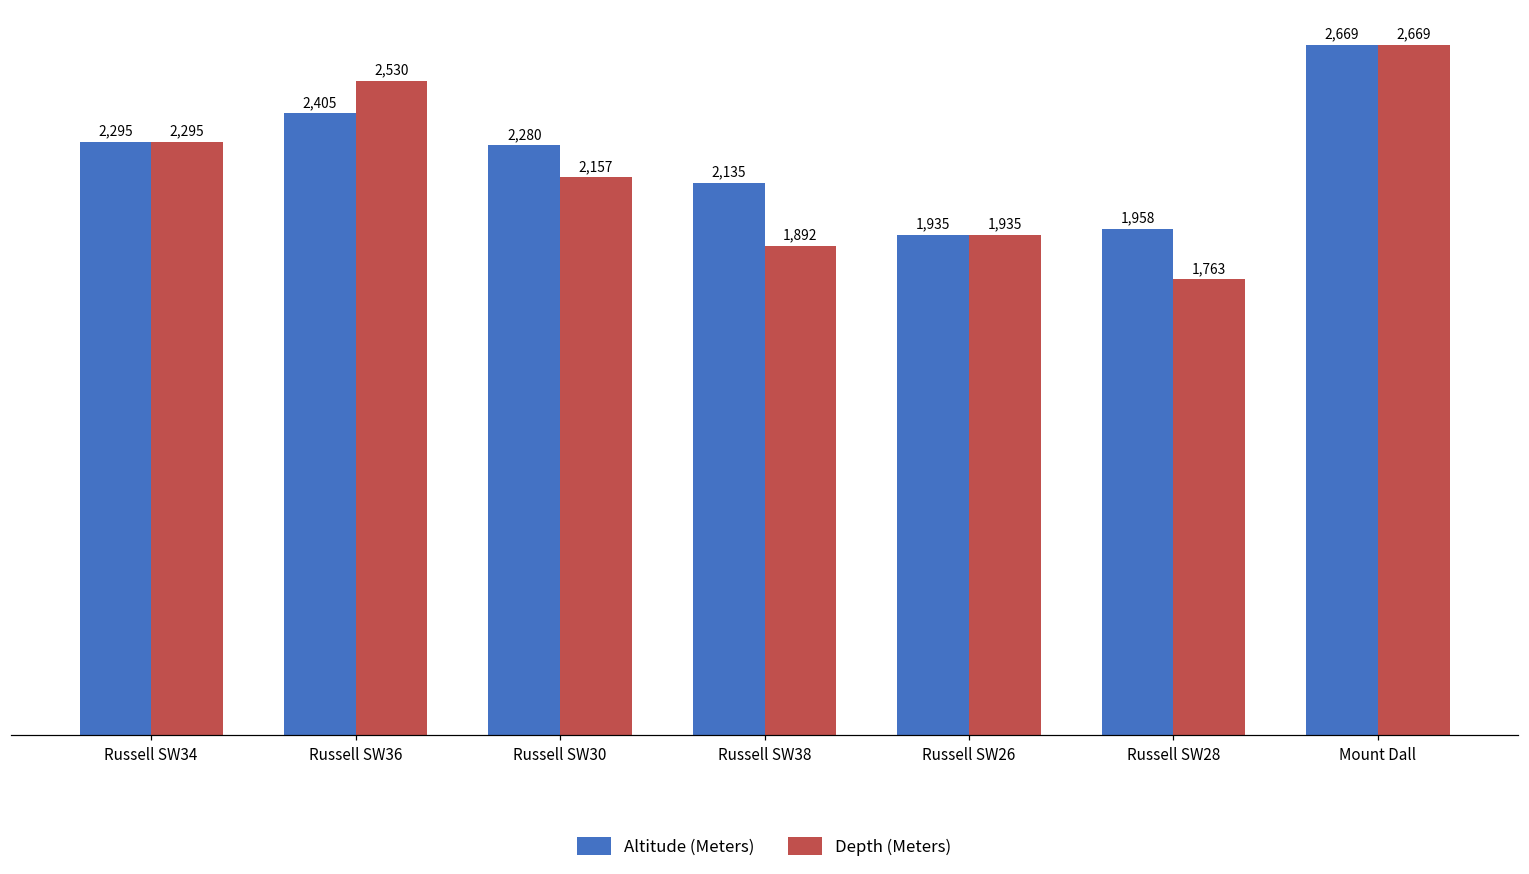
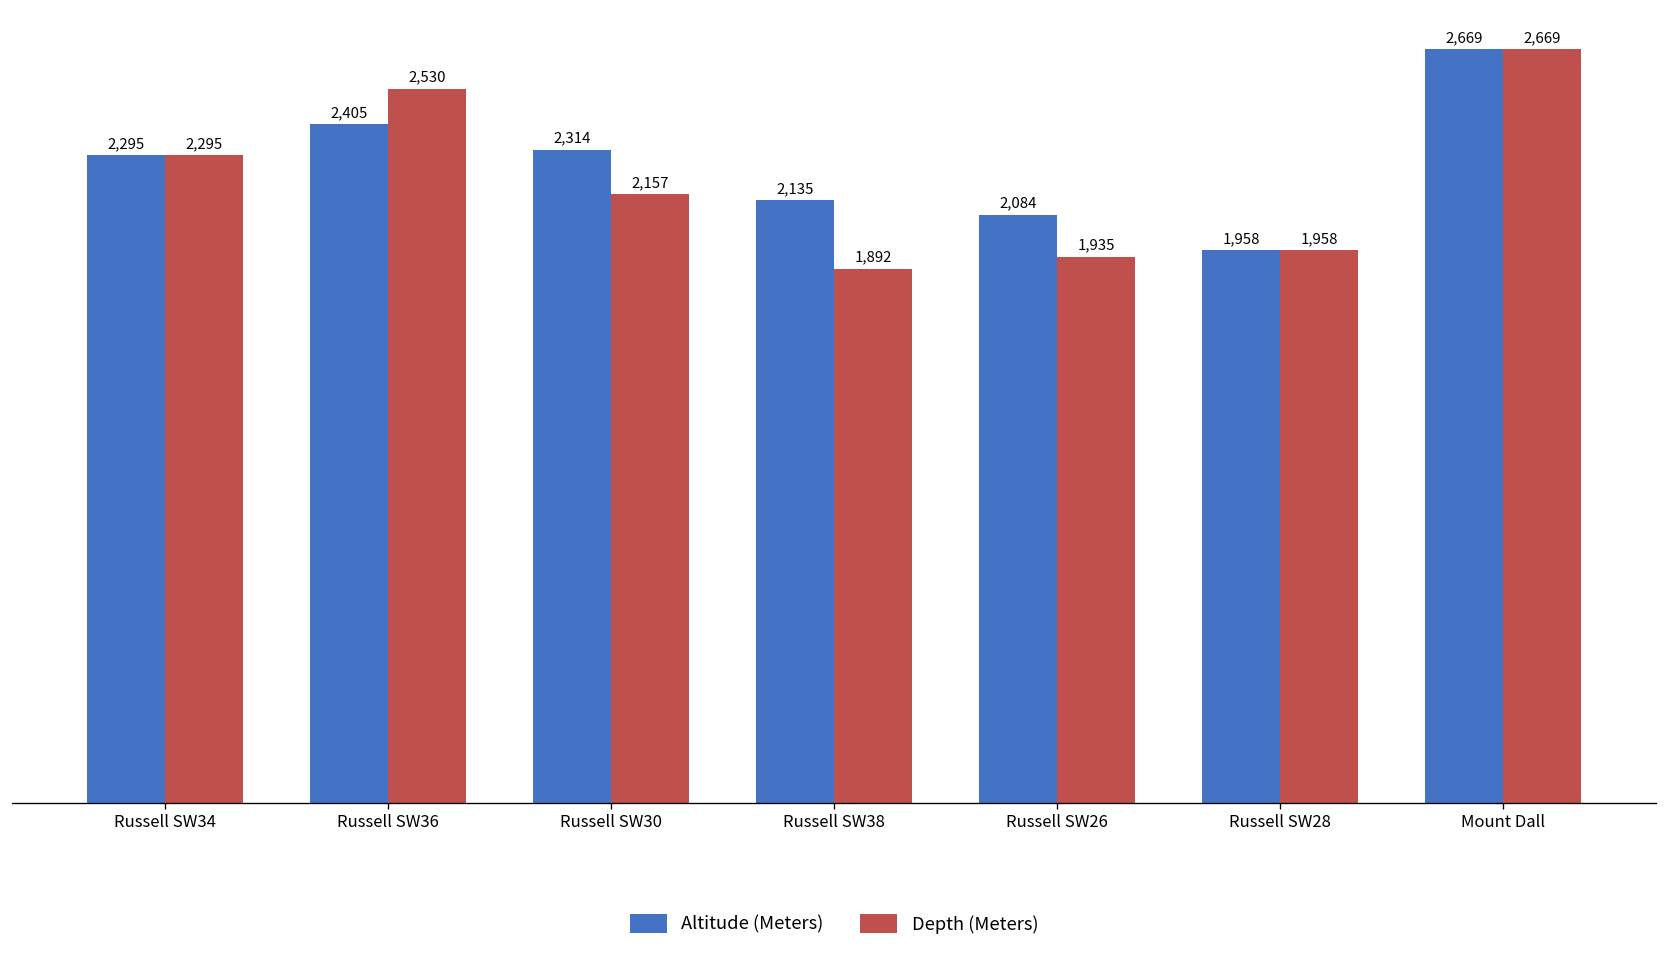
Altitude (Meters), Russell SW30: 2,280 -> 2,314
Altitude (Meters), Russell SW26: 1,935 -> 2,084
Depth (Meters), Russell SW28: 1,763 -> 1,958
